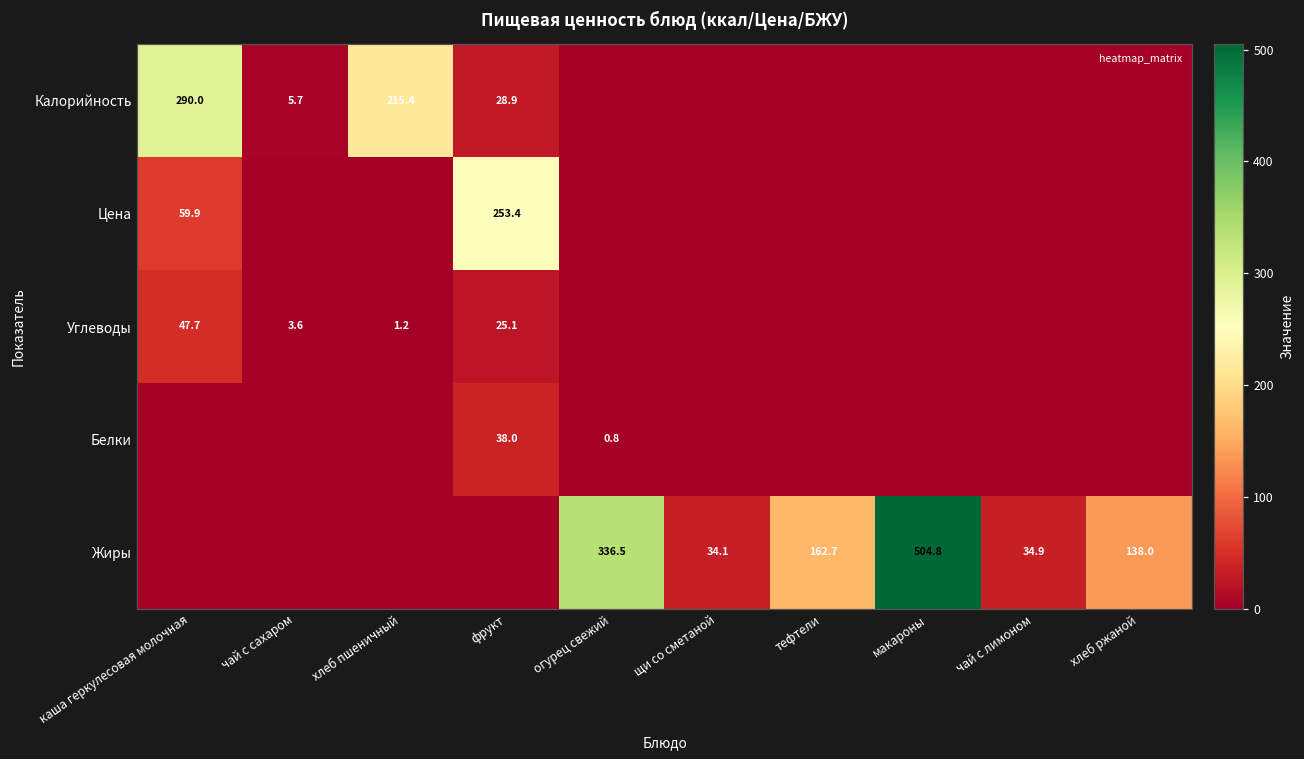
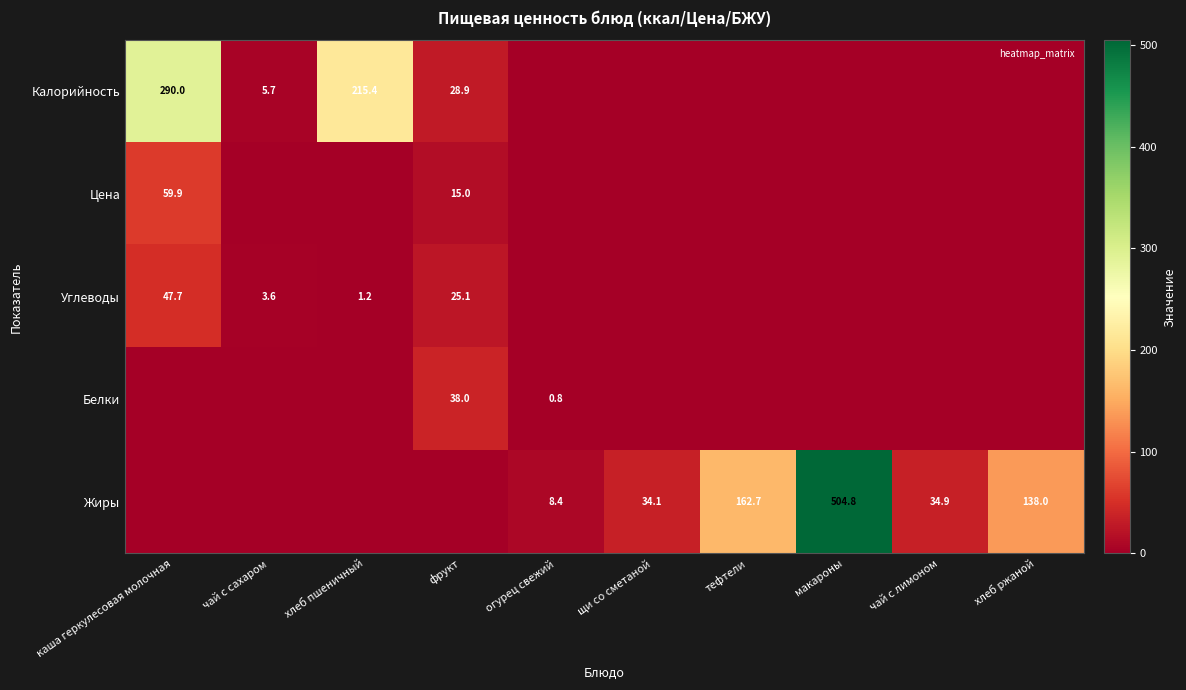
Цена, фрукт: 253.4 -> 15.0
Жиры, огурец свежий: 336.5 -> 8.4
